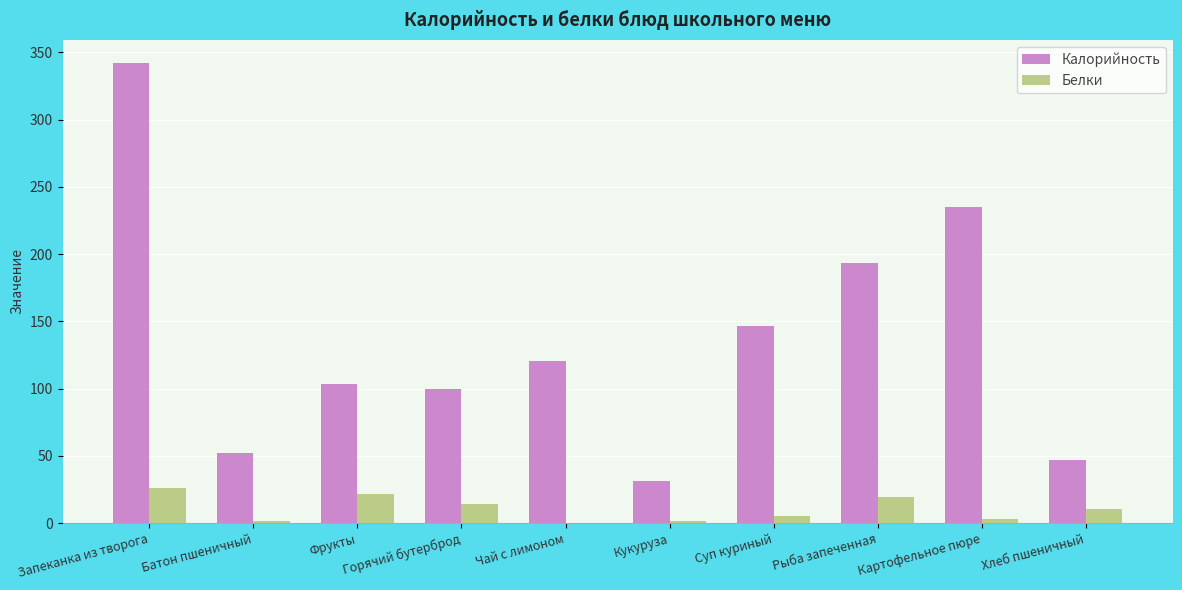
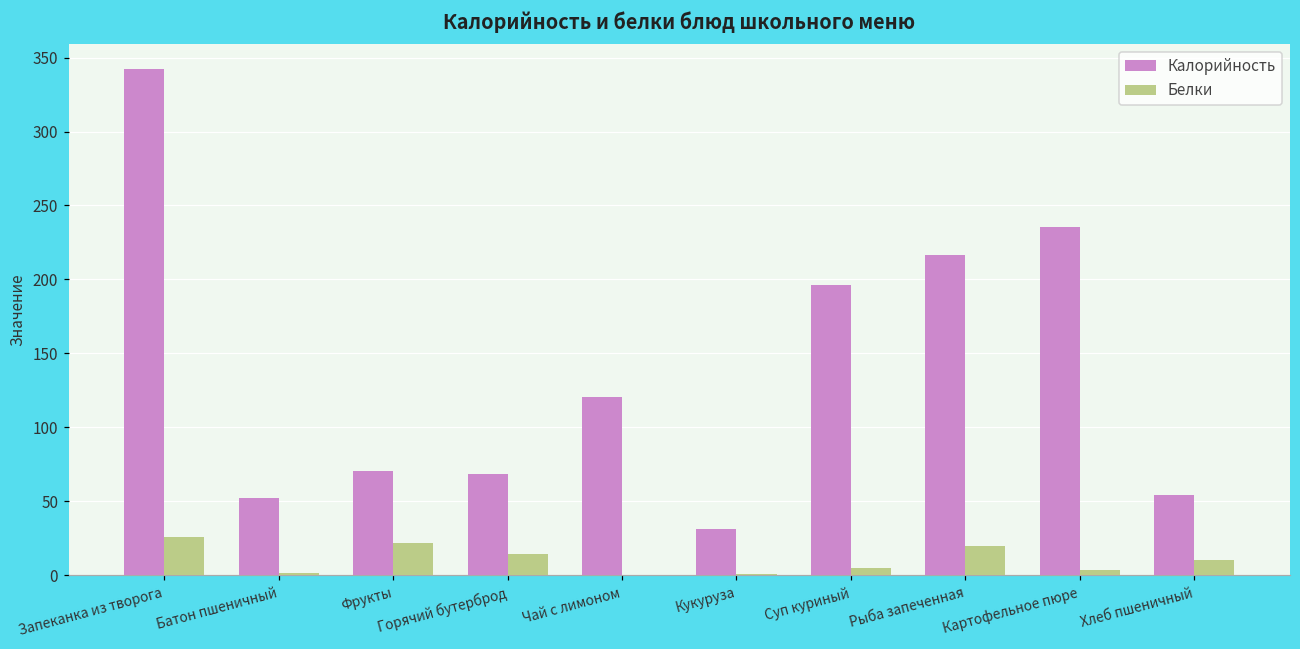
Калорийность, Фрукты: 104 -> 71
Калорийность, Горячий бутерброд: 100 -> 69
Калорийность, Суп куриный: 146 -> 196
Калорийность, Рыба запеченная: 193 -> 217
Калорийность, Хлеб пшеничный: 47 -> 55
